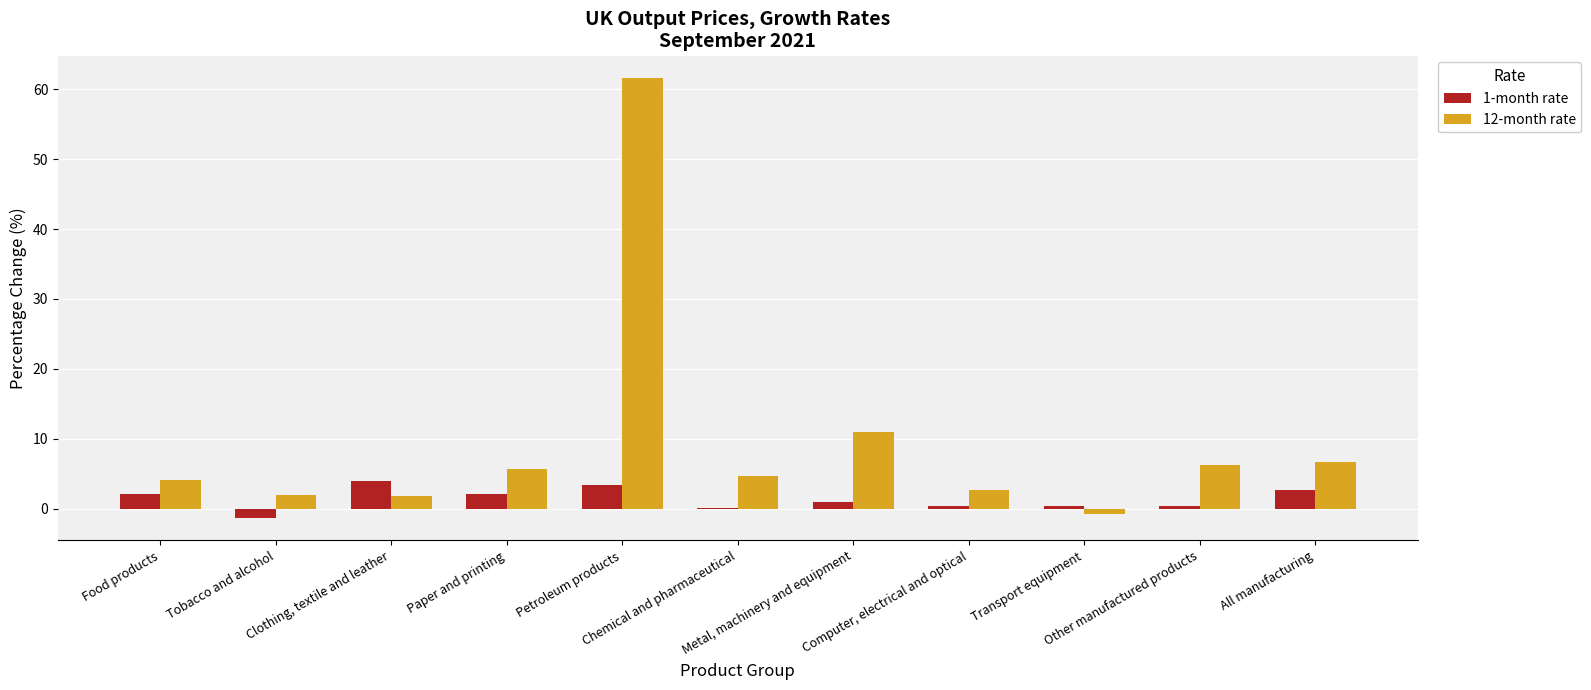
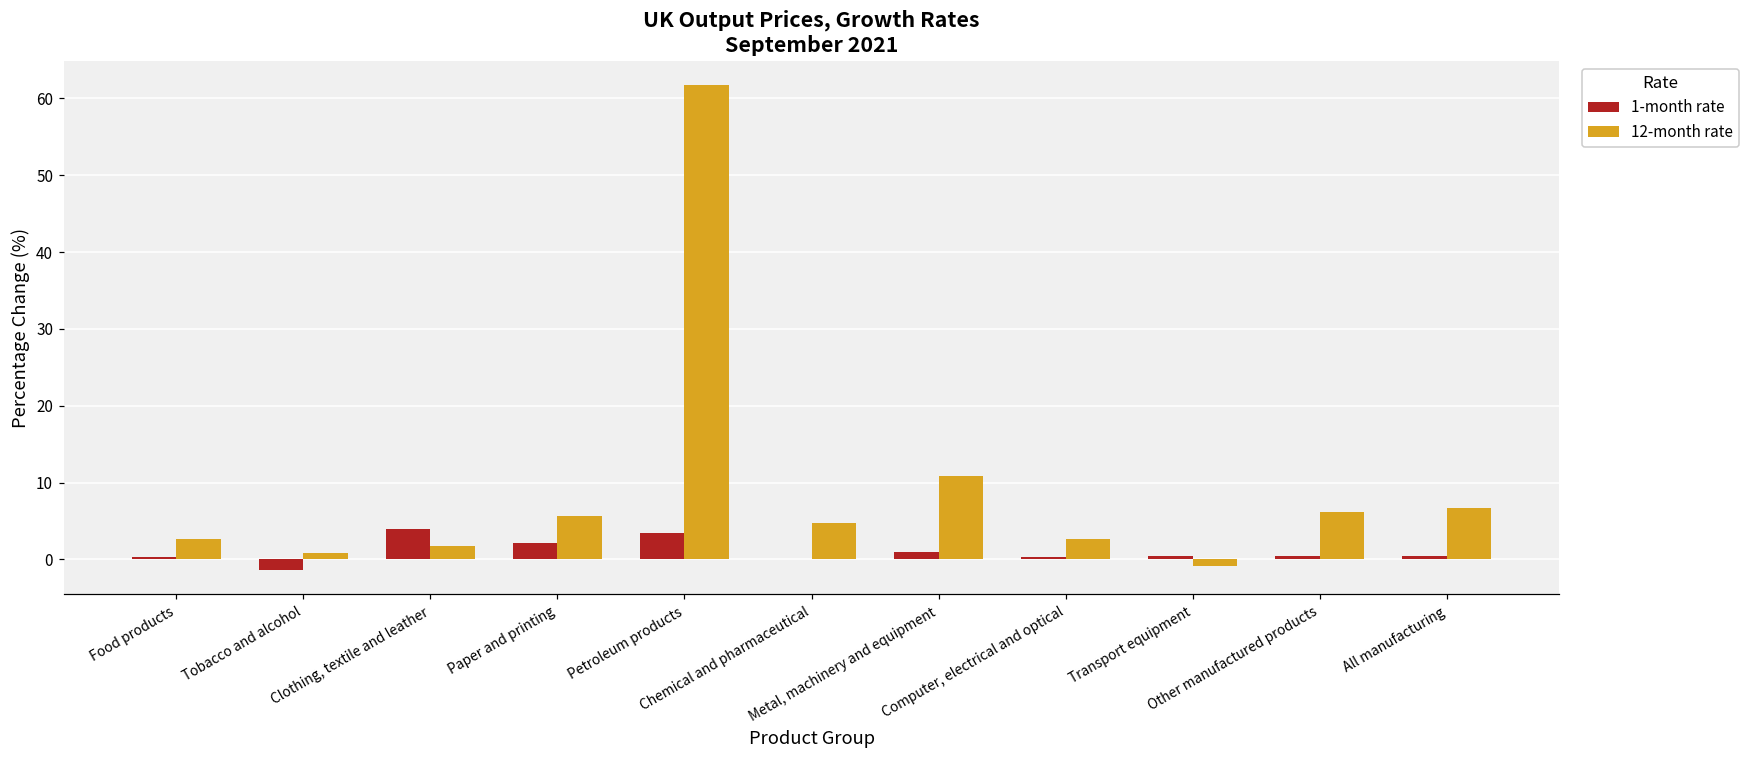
1-month rate, Food products: 2 -> 0
12-month rate, Food products: 4 -> 3
12-month rate, Tobacco and alcohol: 2 -> 1
1-month rate, All manufacturing: 3 -> 1
